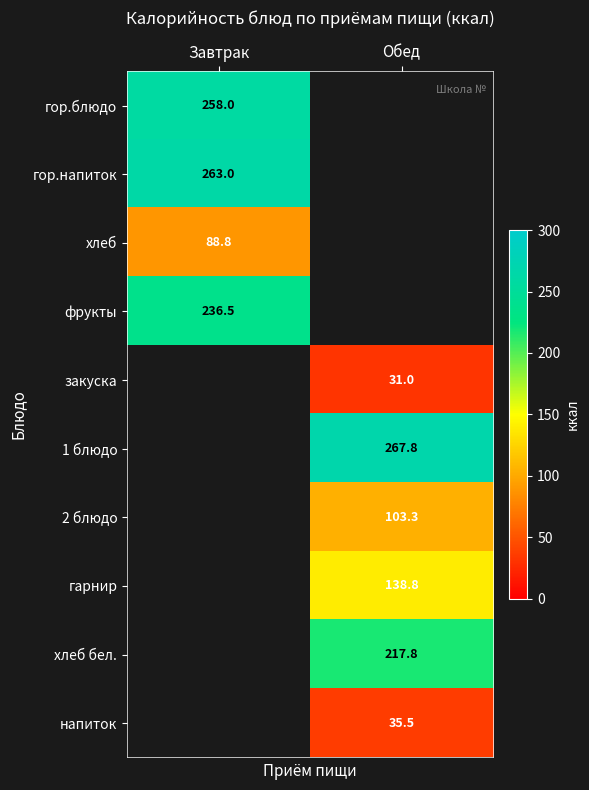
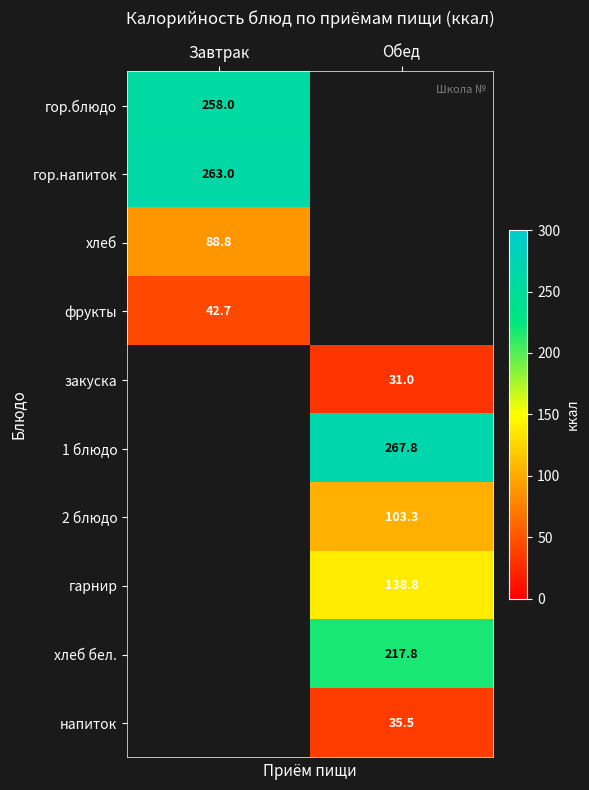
фрукты, Завтрак: 236.5 -> 42.7
